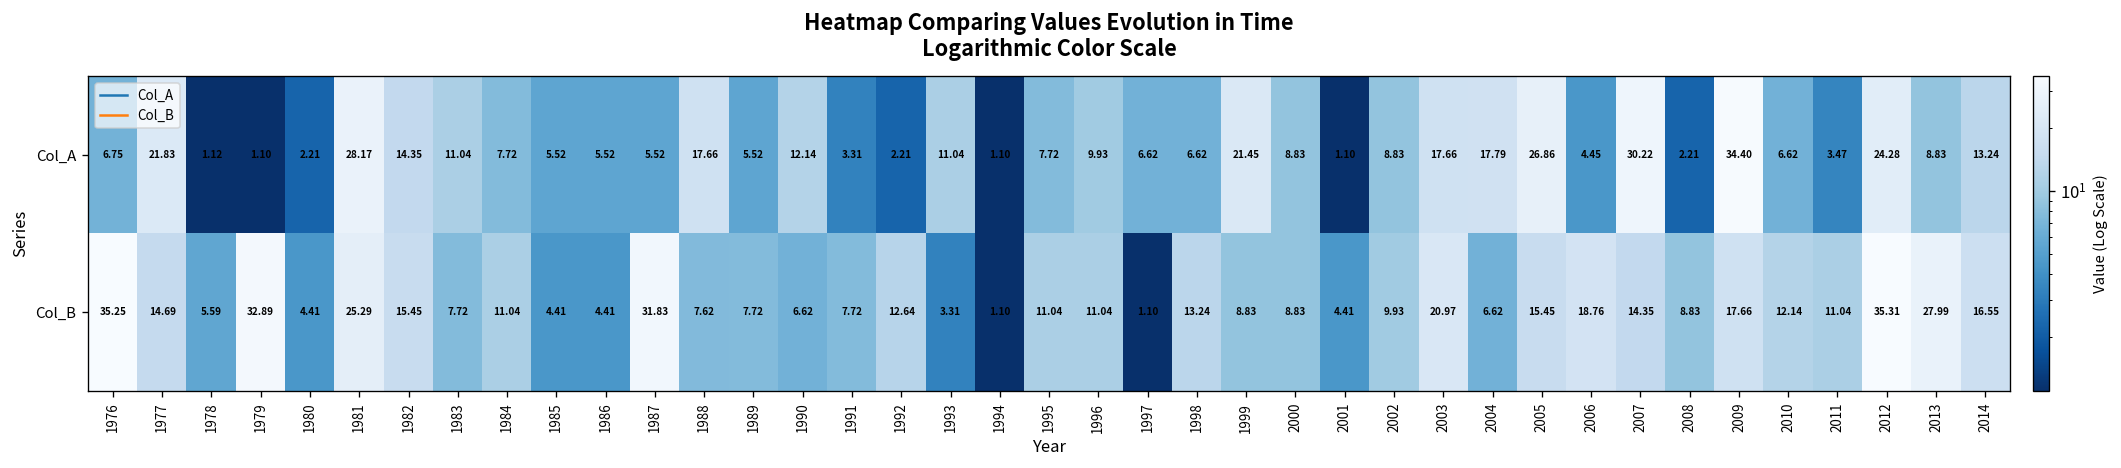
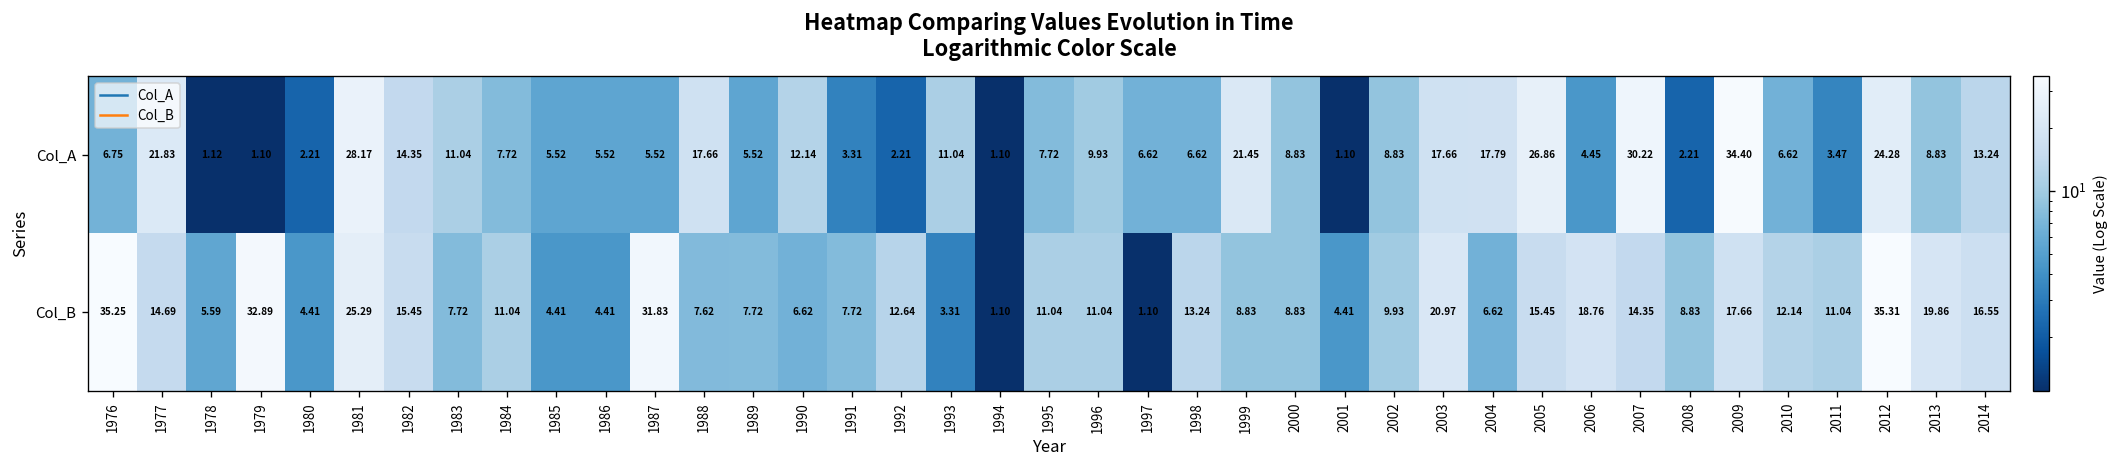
Col_B, 2013: 27.99 -> 19.86
